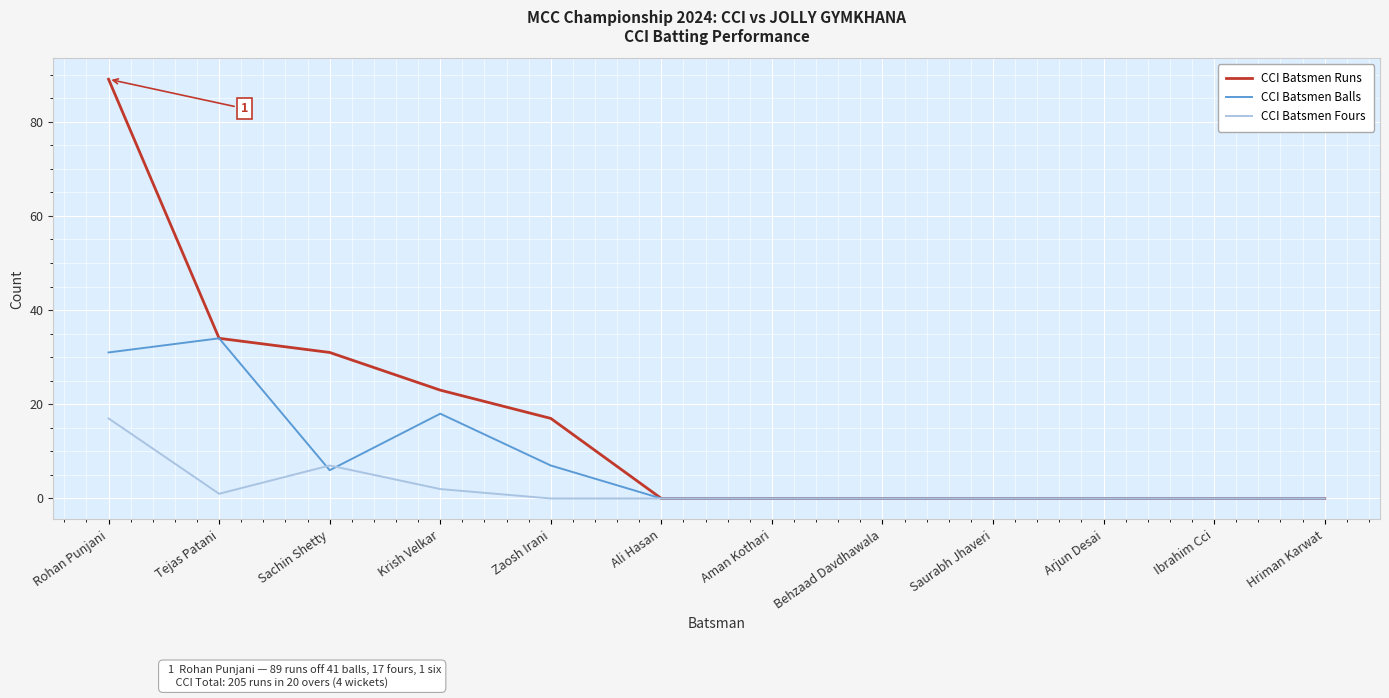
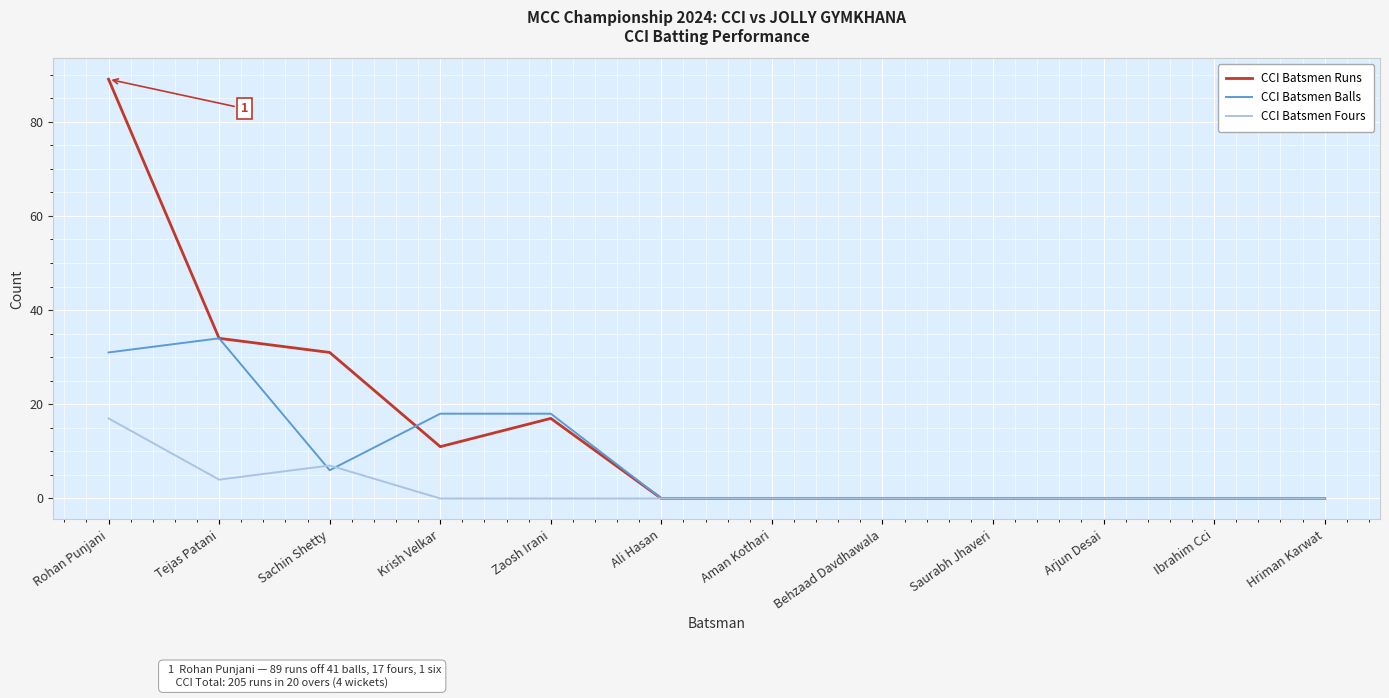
CCI Batsmen Fours, Tejas Patani: 1 -> 4
CCI Batsmen Runs, Krish Velkar: 23 -> 11
CCI Batsmen Fours, Krish Velkar: 2 -> 0
CCI Batsmen Balls, Zaosh Irani: 7 -> 18
